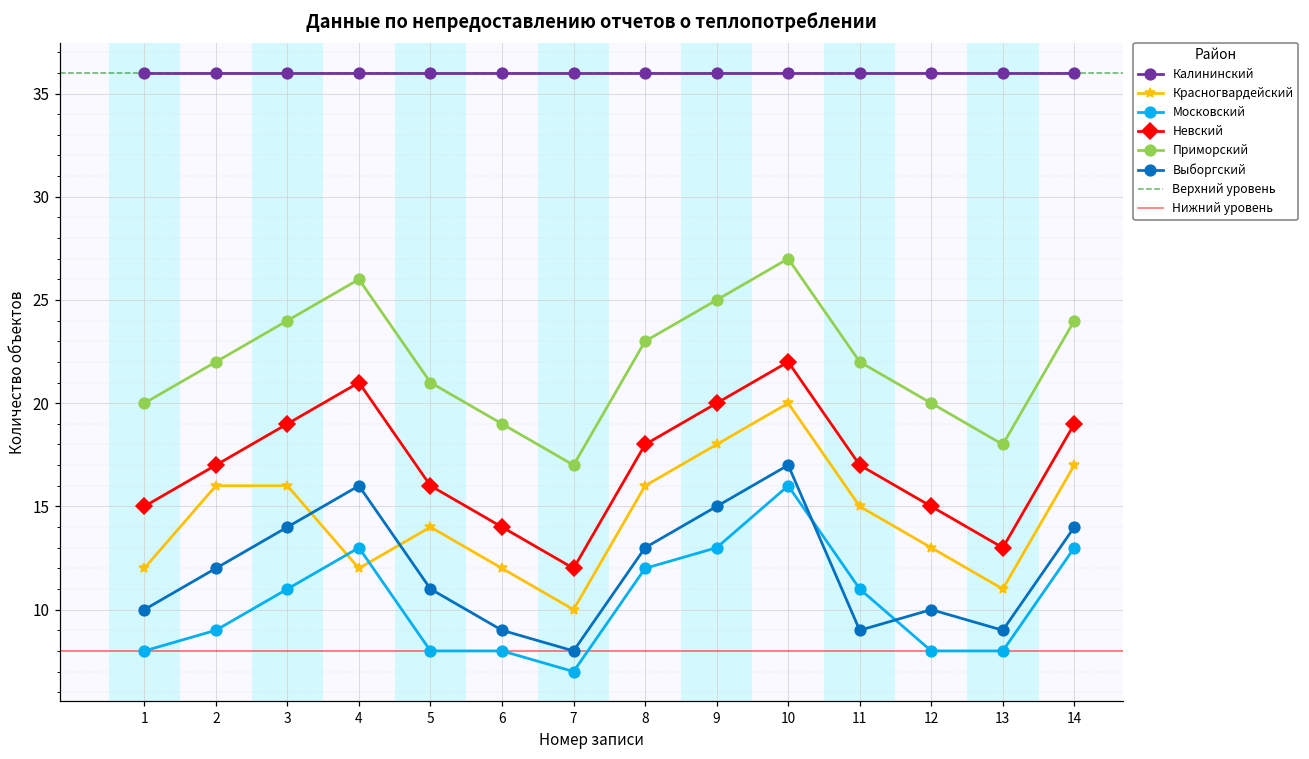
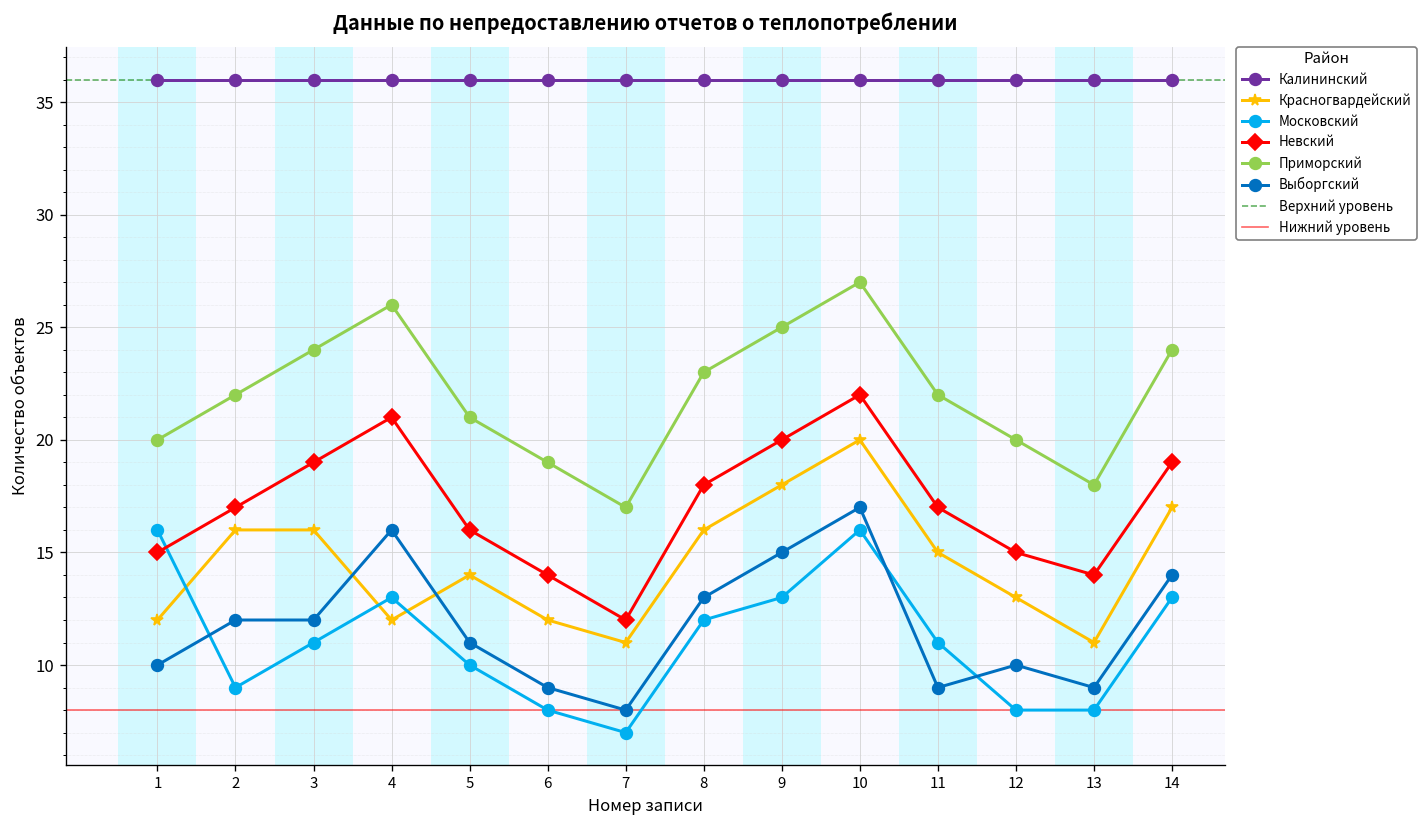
Московский, 1: 8 -> 16
Выборгский, 3: 14 -> 12
Московский, 5: 8 -> 10
Красногвардейский, 7: 10 -> 11
Невский, 13: 13 -> 14
